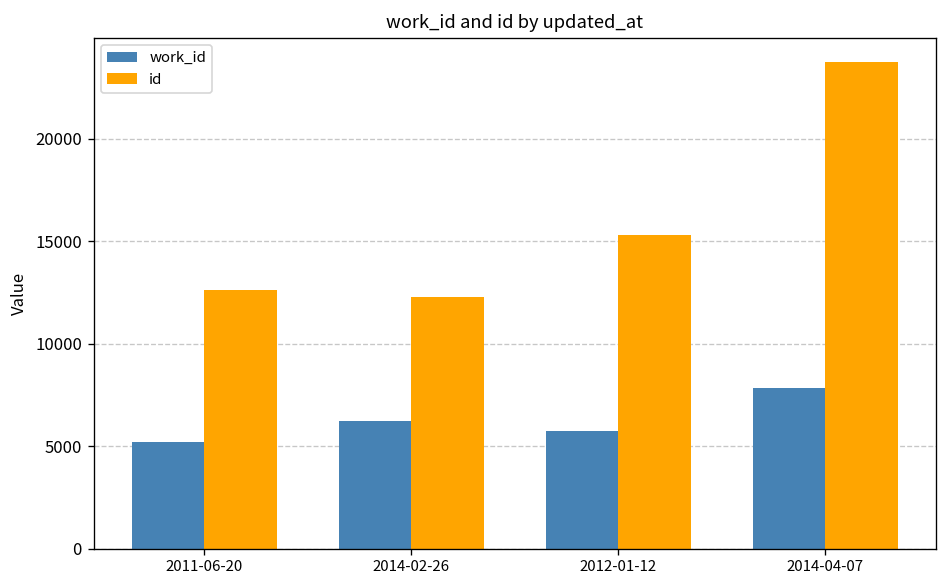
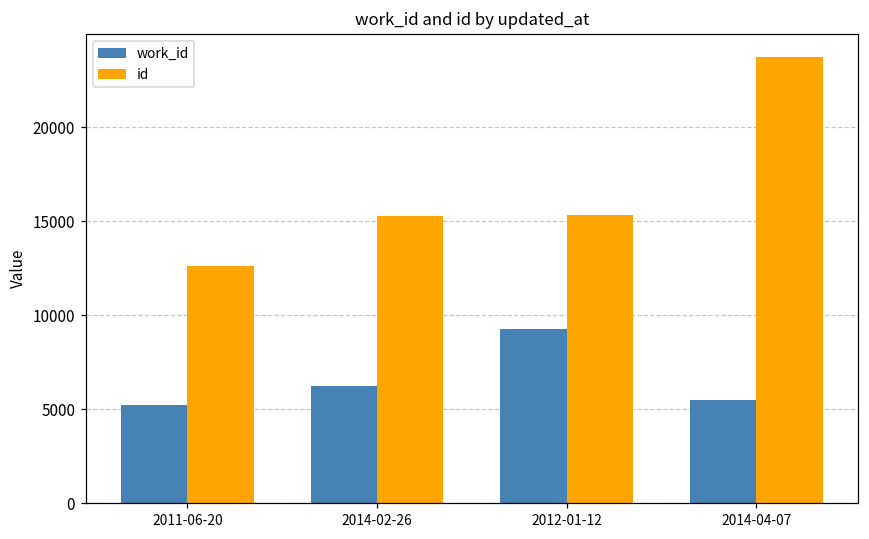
id, 2014-02-26: 12300 -> 15300
work_id, 2012-01-12: 5700 -> 9300
work_id, 2014-04-07: 7900 -> 5500
